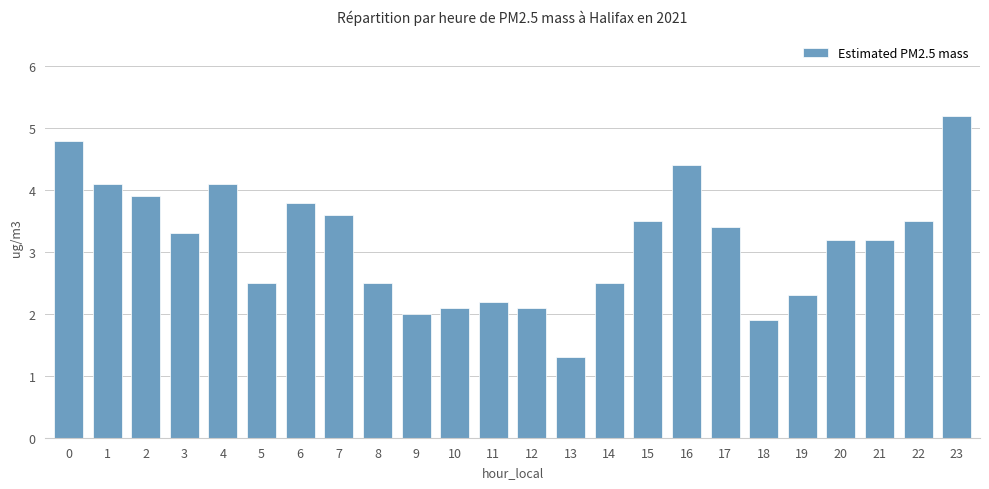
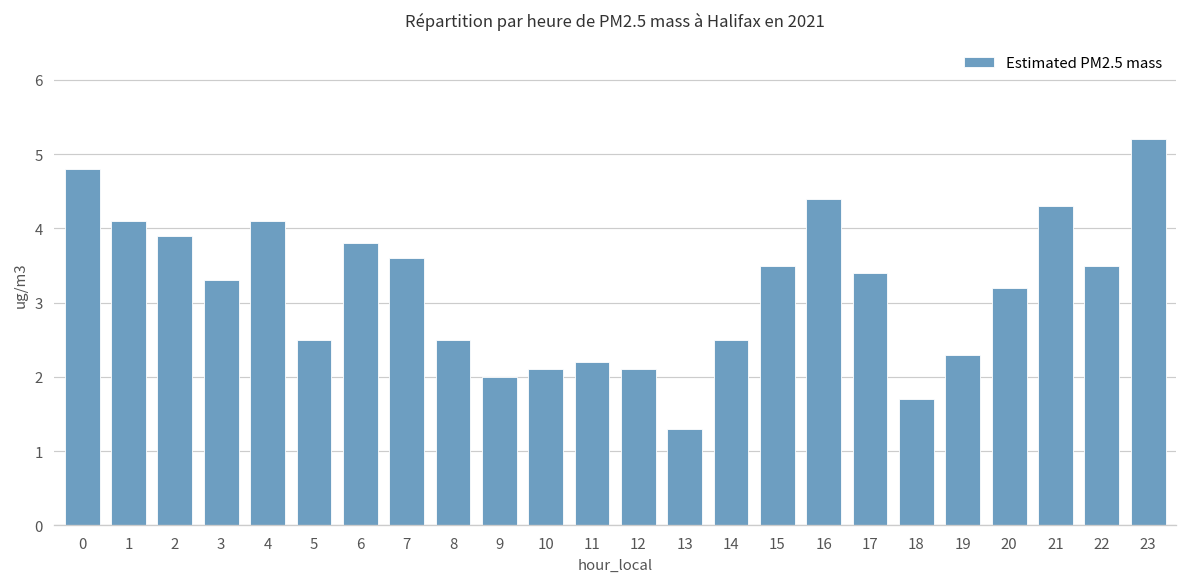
18: 1.9 -> 1.7
21: 3.2 -> 4.3
